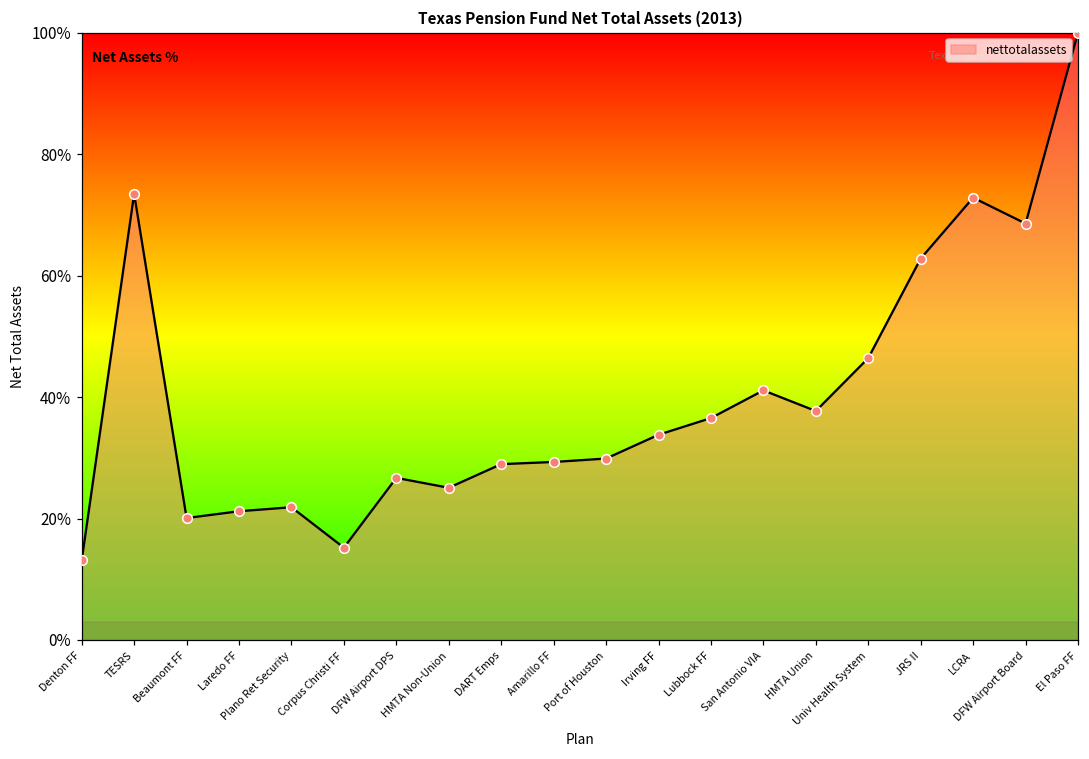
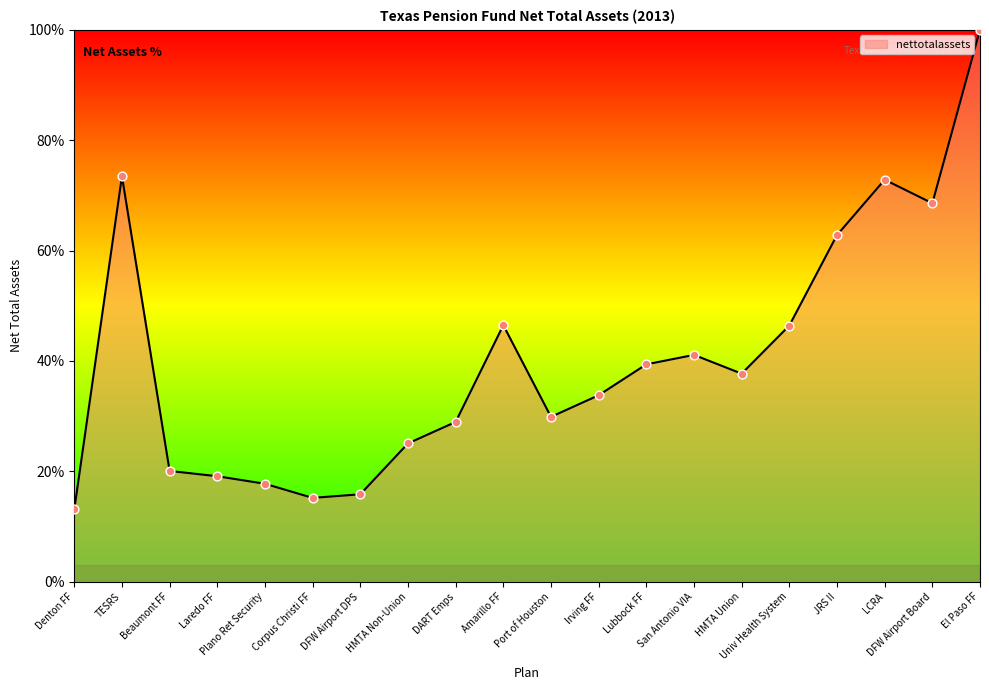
Laredo FF: 21% -> 19%
Plano Ret Security: 22% -> 18%
DFW Airport DPS: 27% -> 16%
Amarillo FF: 29% -> 46%
Lubbock FF: 37% -> 39%
